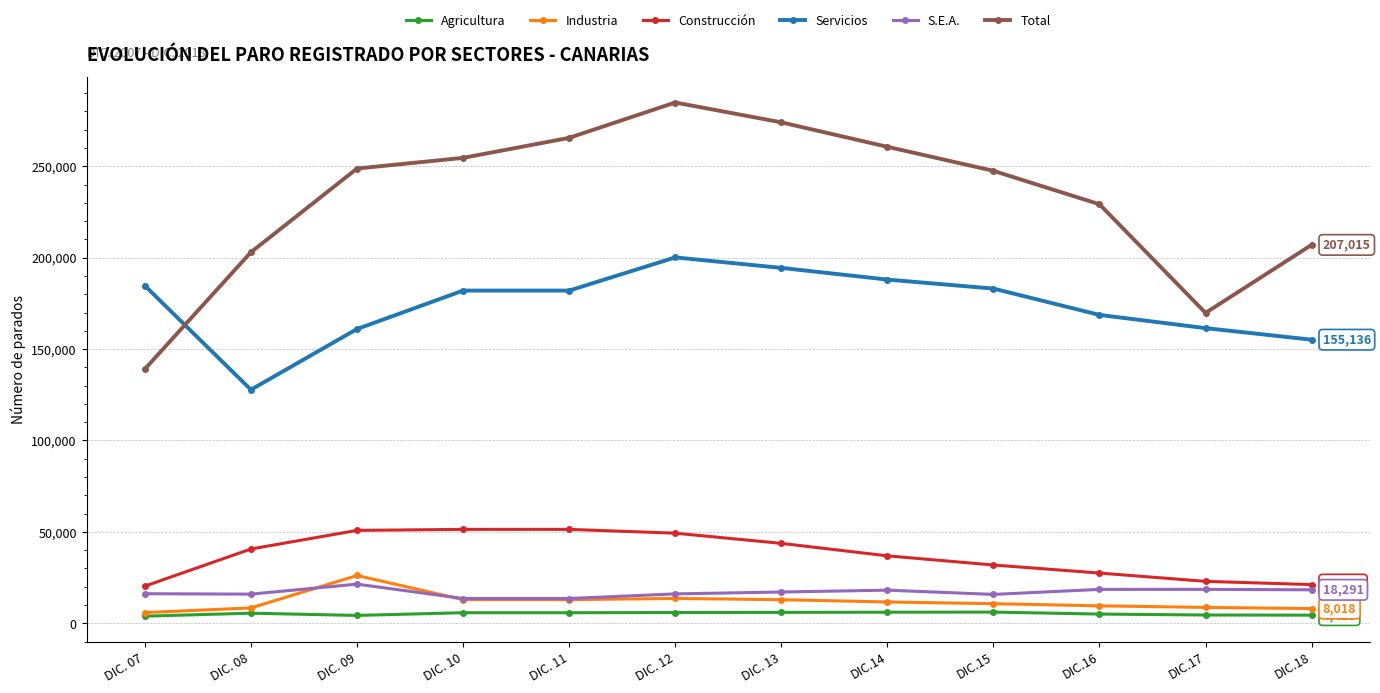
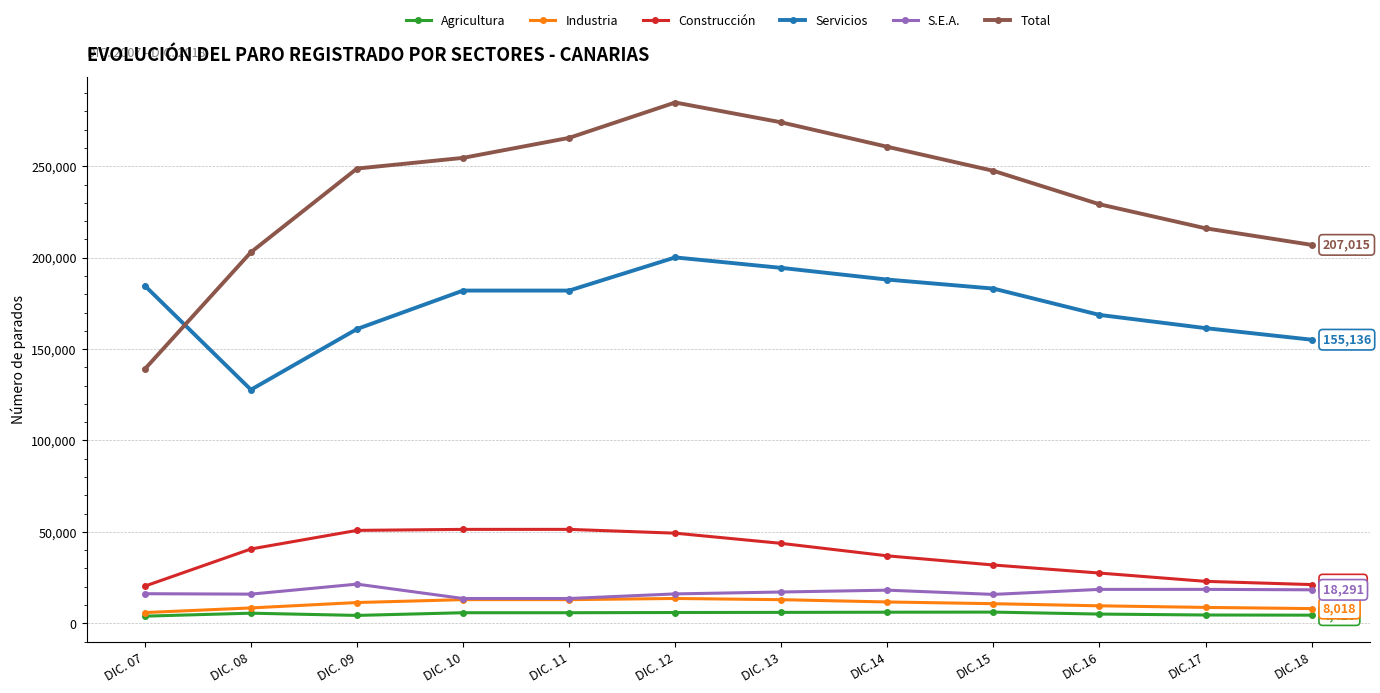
Industria, DIC. 09: 26,000 -> 11,000
Total, DIC.17: 170,000 -> 216,000
